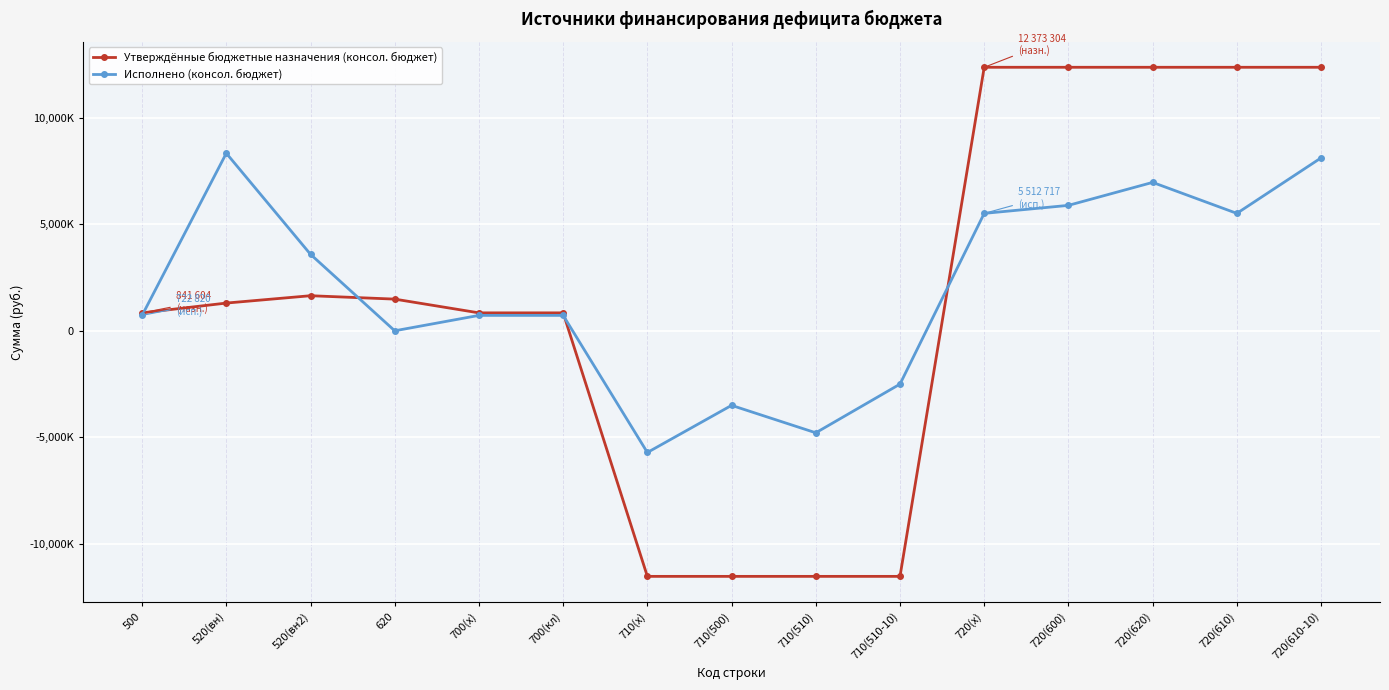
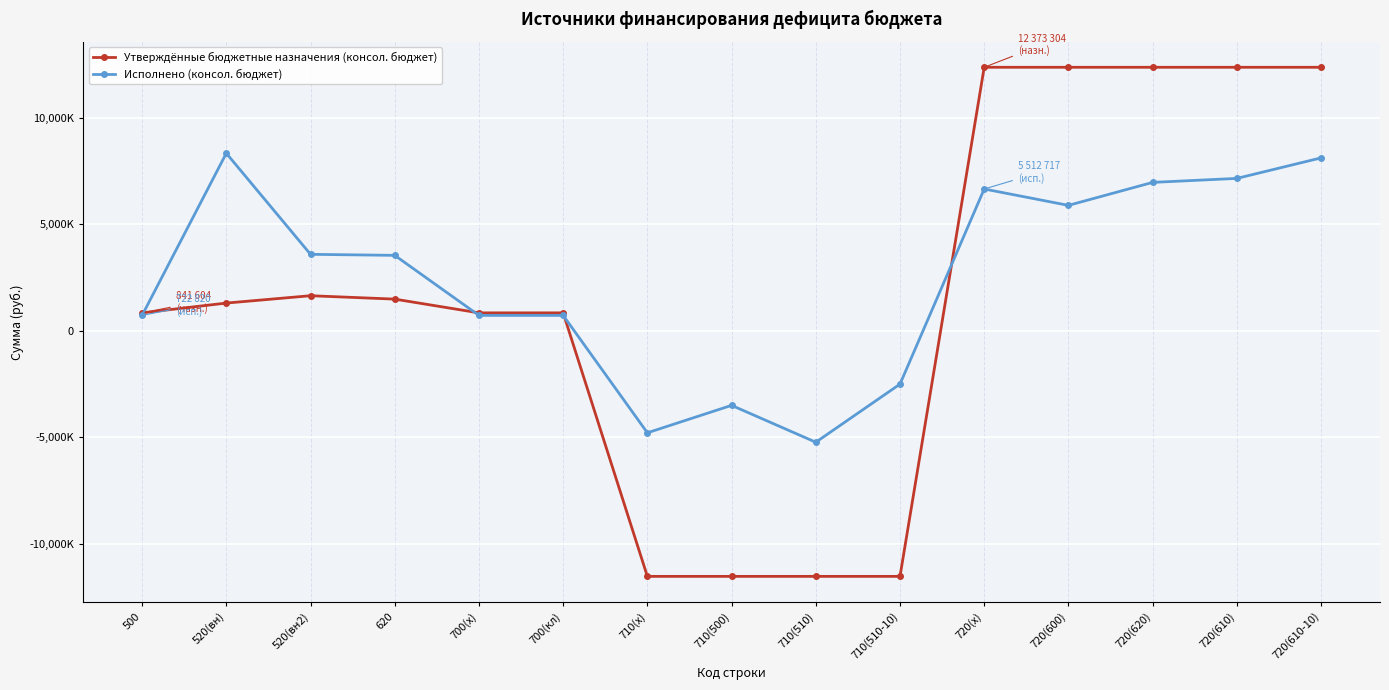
Исполнено (консол. бюджет), 620: 0 -> 3,500,000
Исполнено (консол. бюджет), 710(х): -5,700,000 -> -4,800,000
Исполнено (консол. бюджет), 710(510): -4,800,000 -> -5,200,000
Исполнено (консол. бюджет), 720(х): 5,500,000 -> 6,700,000
Исполнено (консол. бюджет), 720(610): 5,500,000 -> 7,200,000
